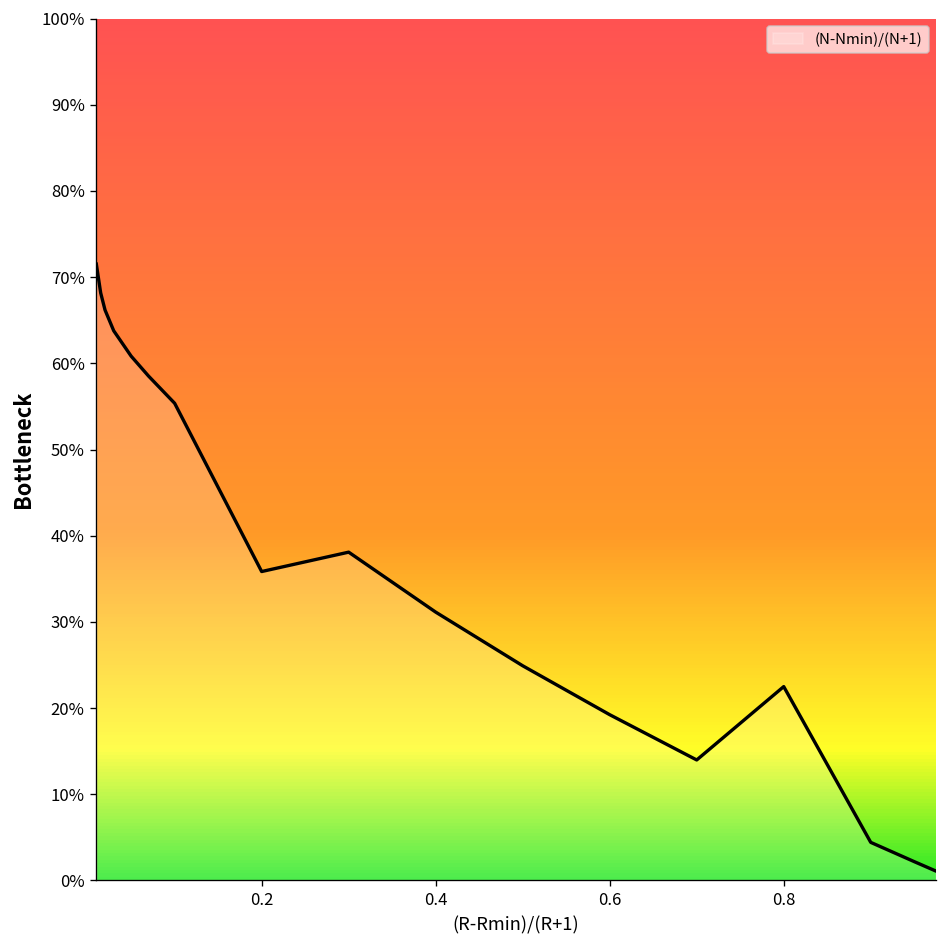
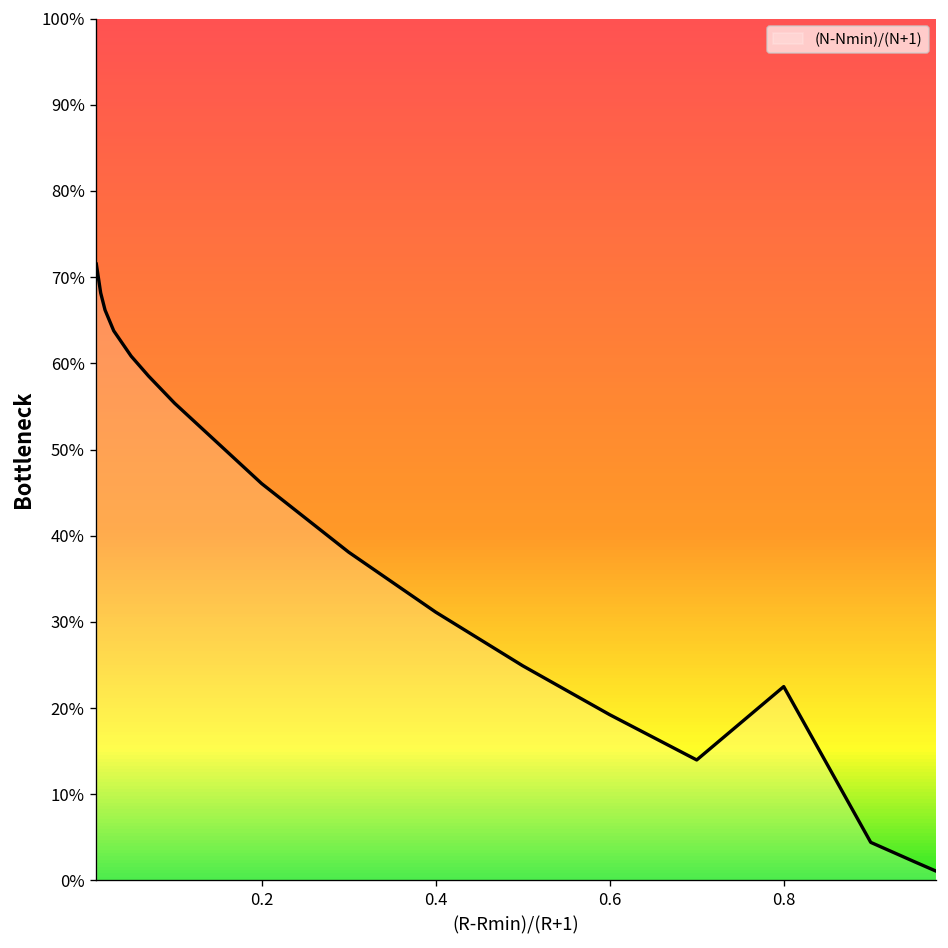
0.2: 36% -> 46%
